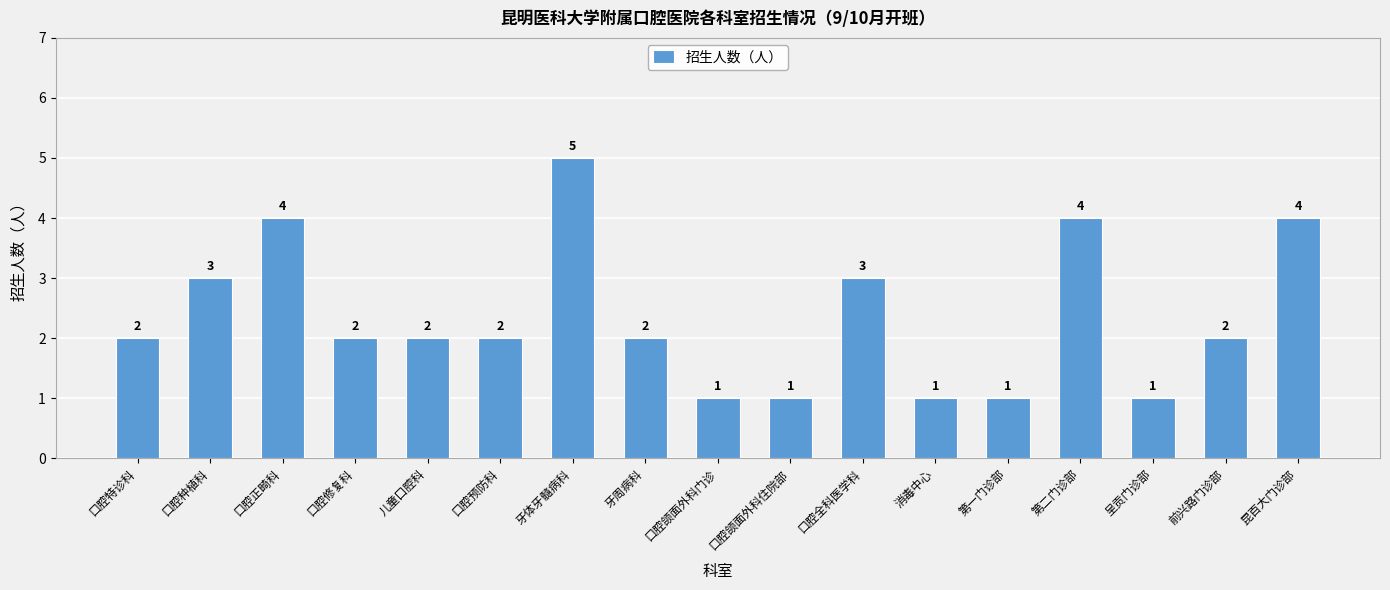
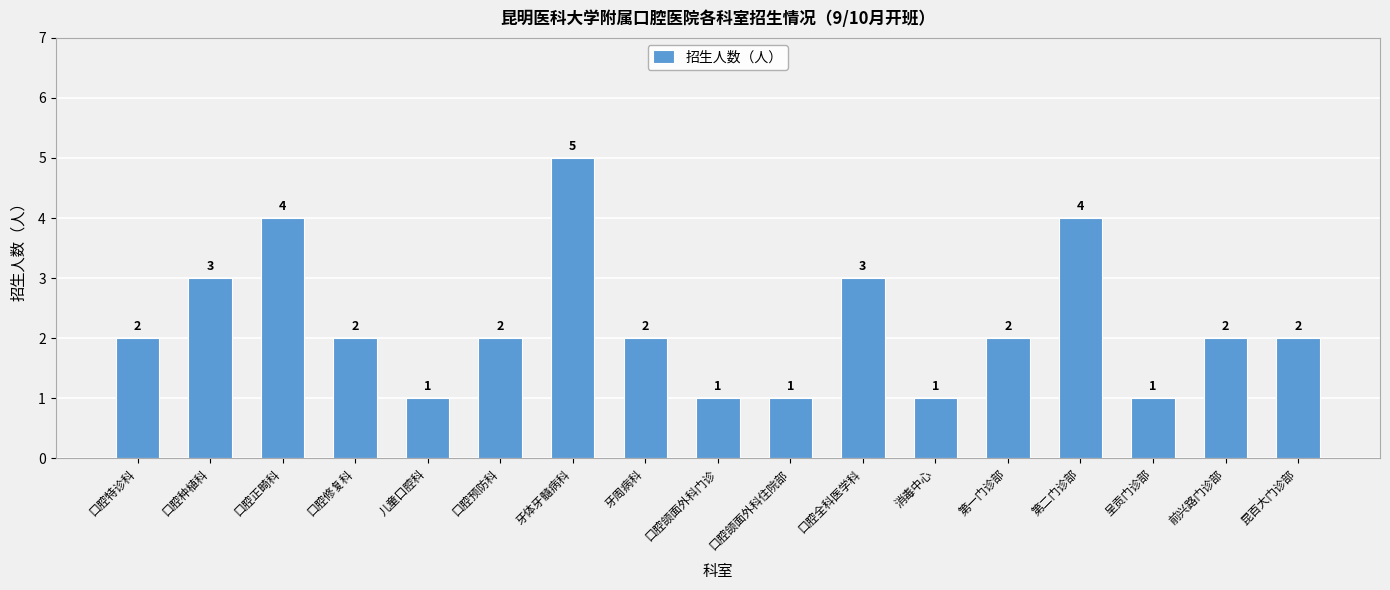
儿童口腔科: 2 -> 1
第一门诊部: 1 -> 2
昆百大门诊部: 4 -> 2
